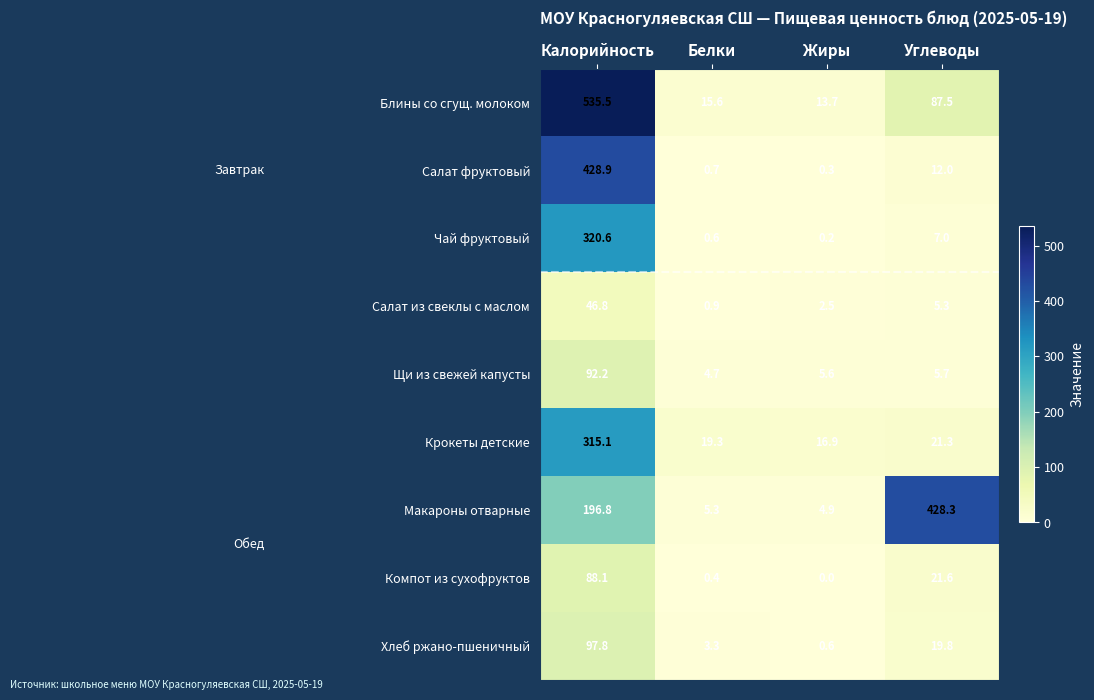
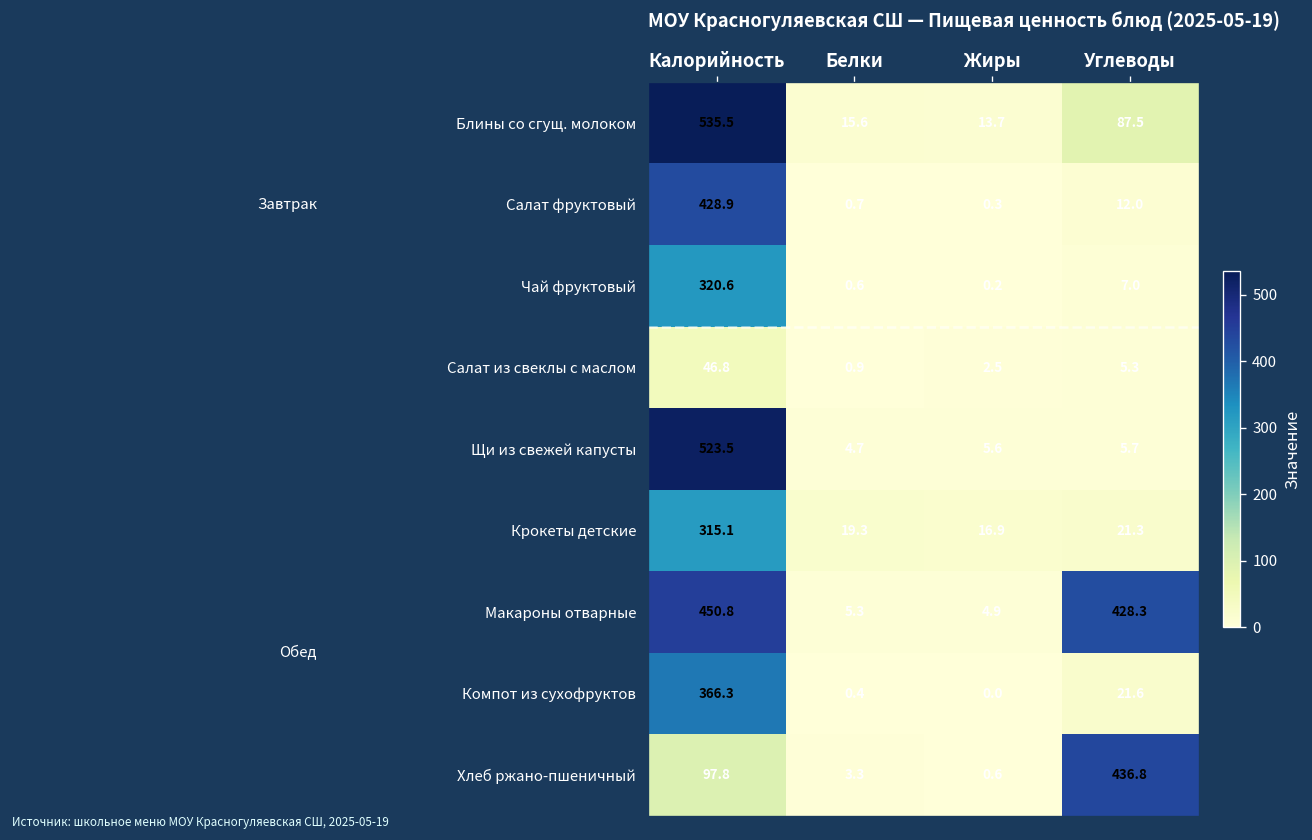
Щи из свежей капусты, Калорийность: 92.2 -> 523.5
Макароны отварные, Калорийность: 196.8 -> 450.8
Компот из сухофруктов, Калорийность: 88.1 -> 366.3
Хлеб ржано-пшеничный, Углеводы: 19.8 -> 436.8
